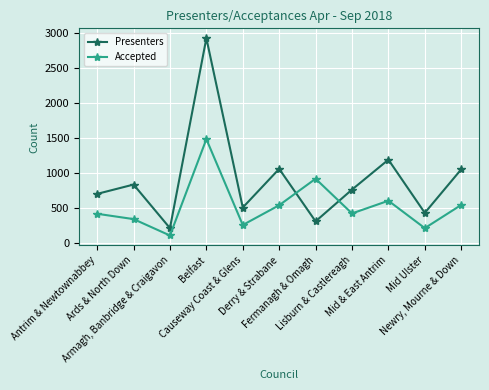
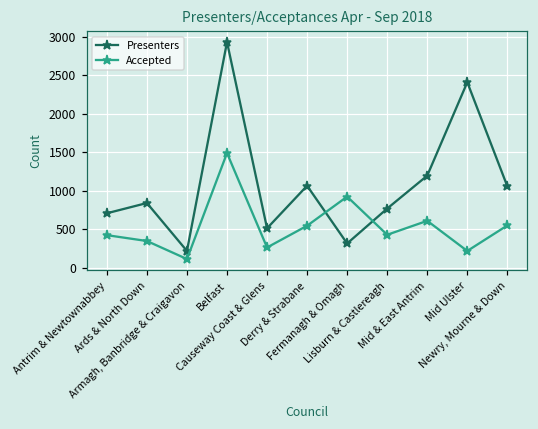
Presenters, Mid Ulster: 400 -> 2400
